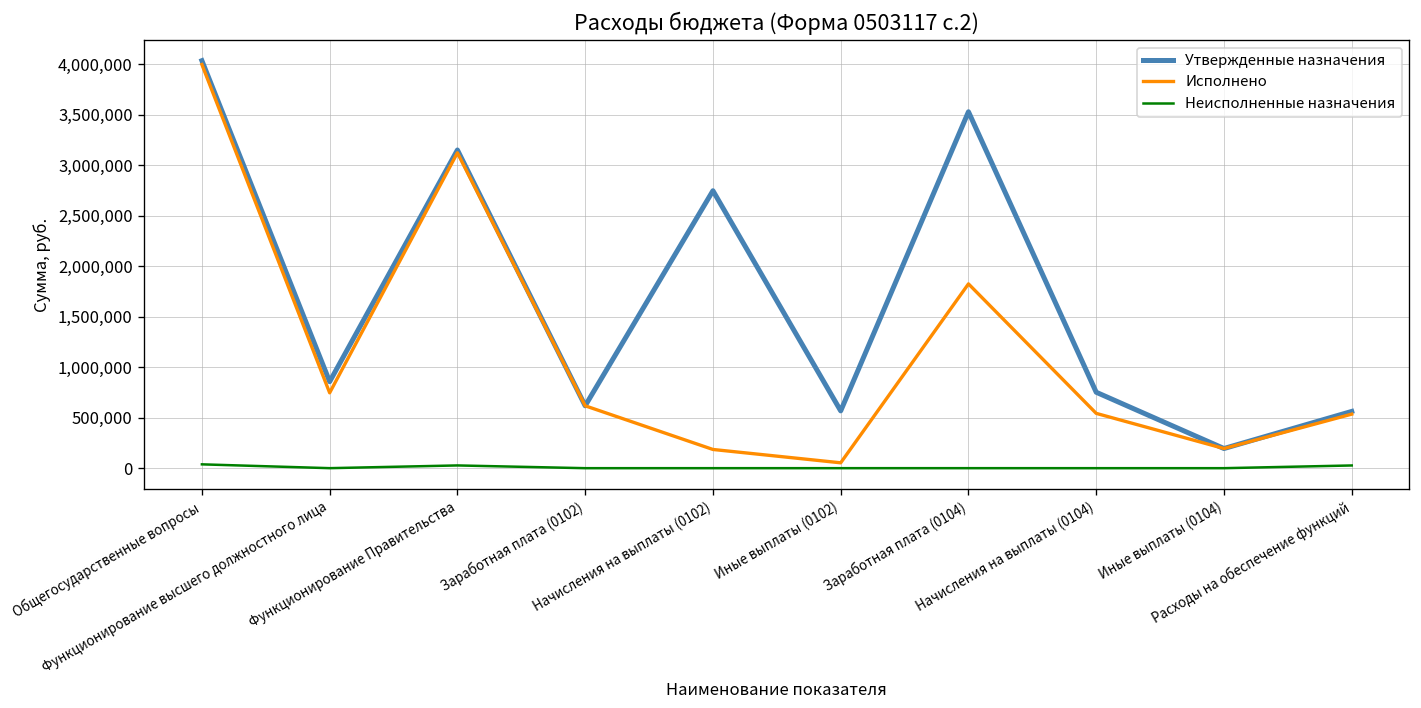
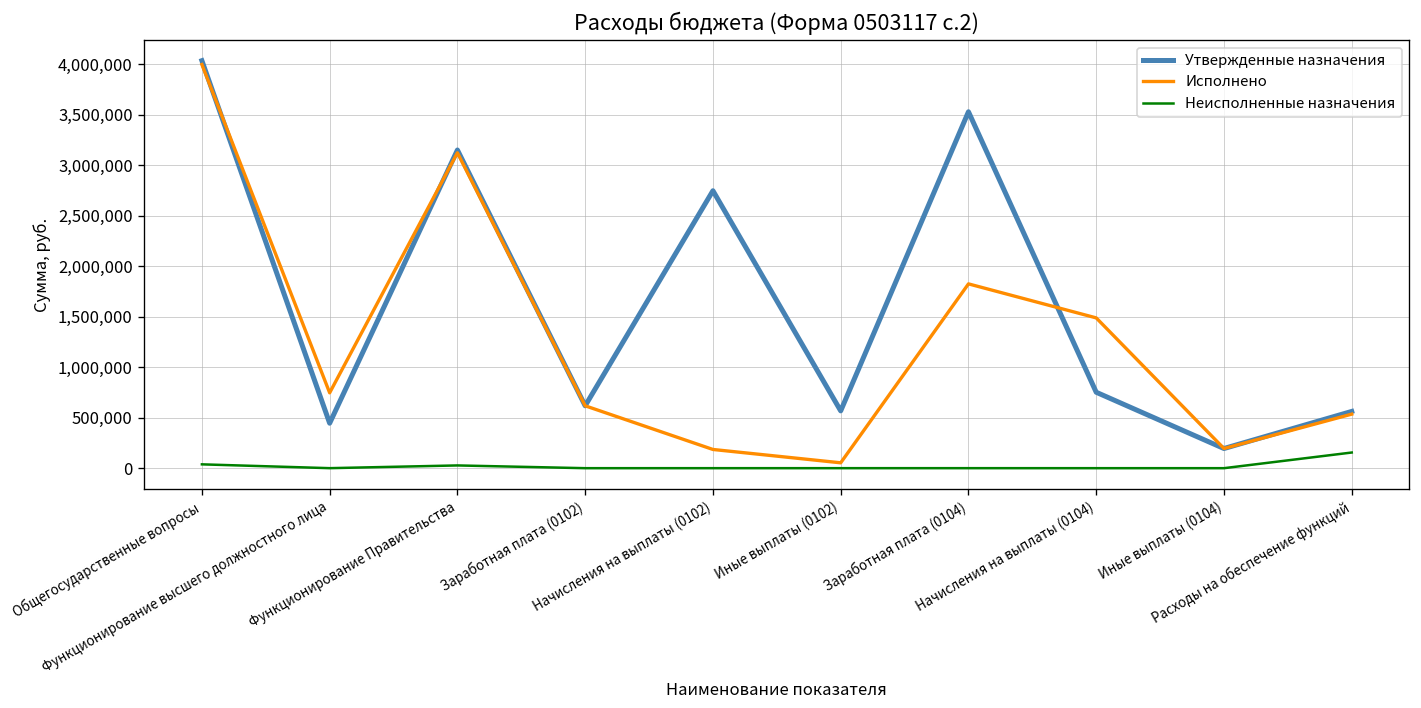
Утвержденные назначения, Функционирование высшего должностного лица: 900,000 -> 400,000
Исполнено, Начисления на выплаты (0104): 500,000 -> 1,500,000
Неисполненные назначения, Расходы на обеспечение функций: 0 -> 200,000
